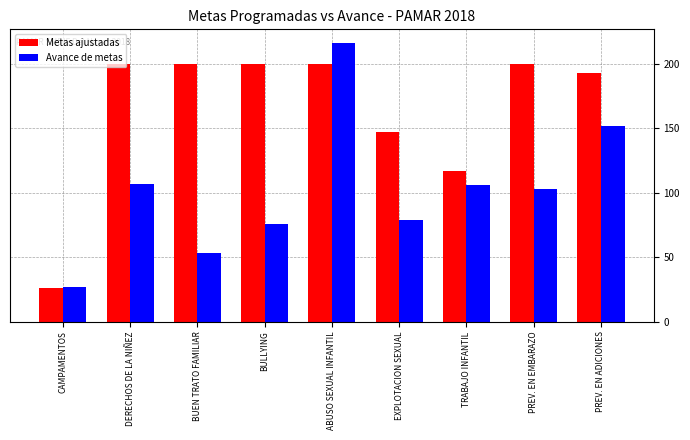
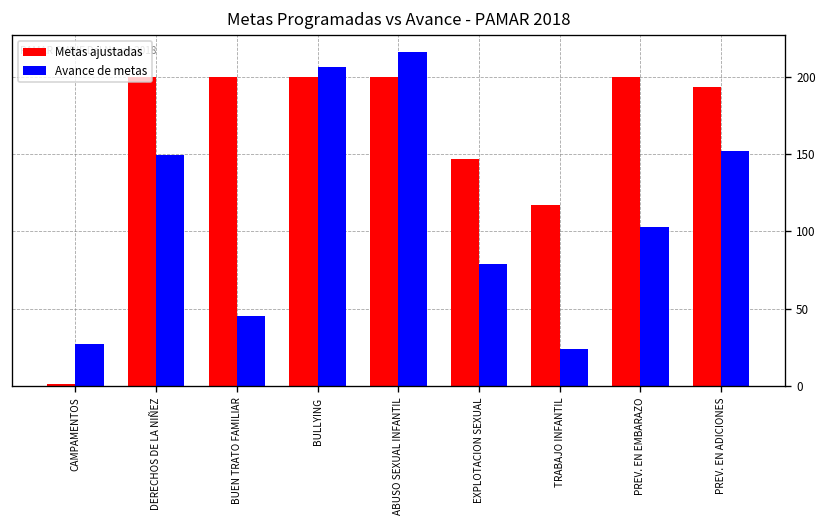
Metas ajustadas, CAMPAMENTOS: 26 -> 1
Avance de metas, DERECHOS DE LA NIÑEZ: 107 -> 149
Avance de metas, BUEN TRATO FAMILIAR: 53 -> 45
Avance de metas, BULLYING: 76 -> 206
Avance de metas, TRABAJO INFANTIL: 106 -> 24
